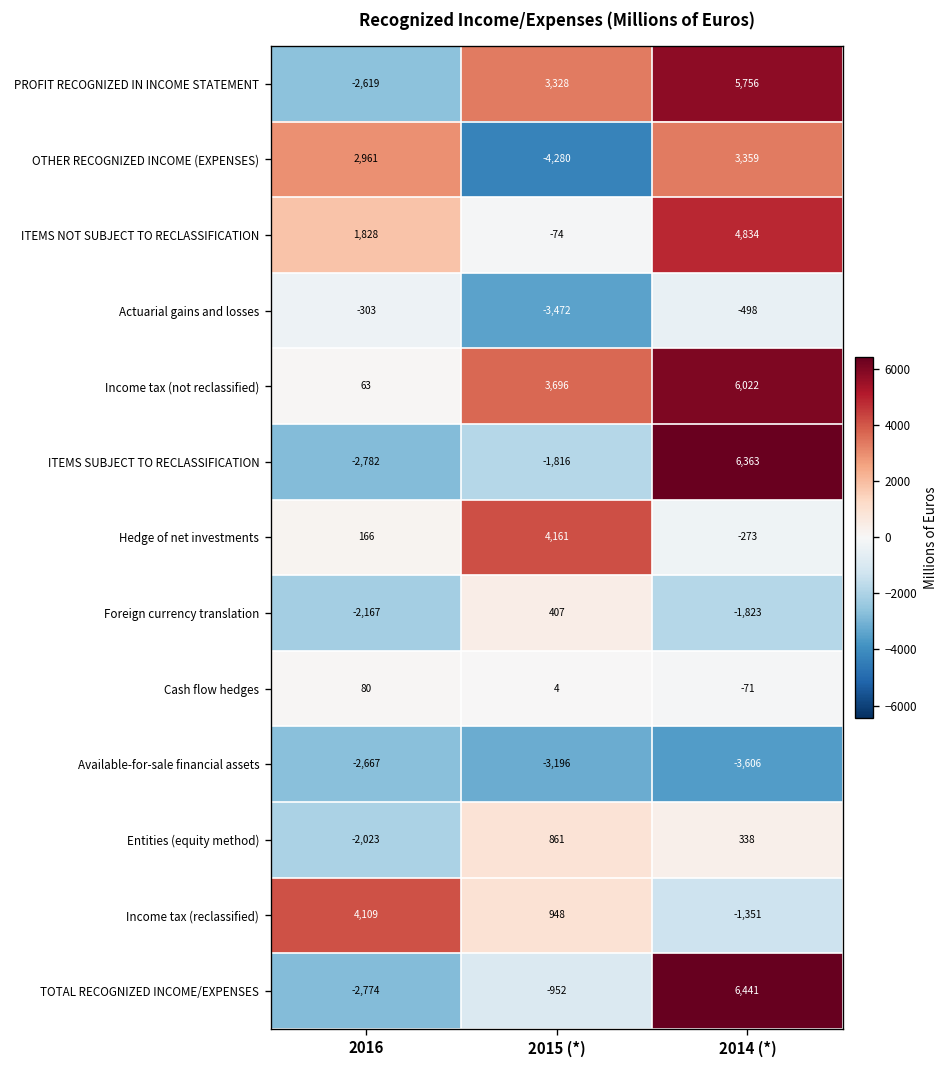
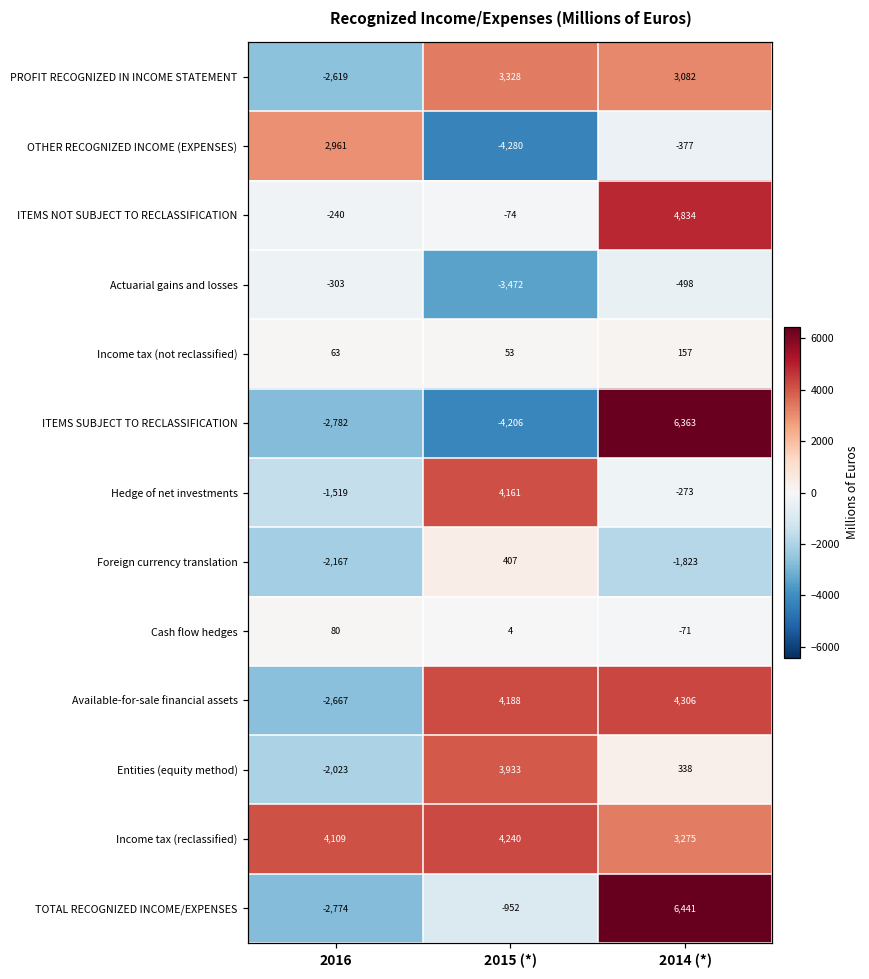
PROFIT RECOGNIZED IN INCOME STATEMENT, 2014 (*): 5,756 -> 3,082
OTHER RECOGNIZED INCOME (EXPENSES), 2014 (*): 3,359 -> -377
ITEMS NOT SUBJECT TO RECLASSIFICATION, 2016: 1,828 -> -240
Income tax (not reclassified), 2015 (*): 3,696 -> 53
Income tax (not reclassified), 2014 (*): 6,022 -> 157
ITEMS SUBJECT TO RECLASSIFICATION, 2015 (*): -1,816 -> -4,206
Hedge of net investments, 2016: 166 -> -1,519
Available-for-sale financial assets, 2015 (*): -3,196 -> 4,188
Available-for-sale financial assets, 2014 (*): -3,606 -> 4,306
Entities (equity method), 2015 (*): 861 -> 3,933
Income tax (reclassified), 2015 (*): 948 -> 4,240
Income tax (reclassified), 2014 (*): -1,351 -> 3,275
